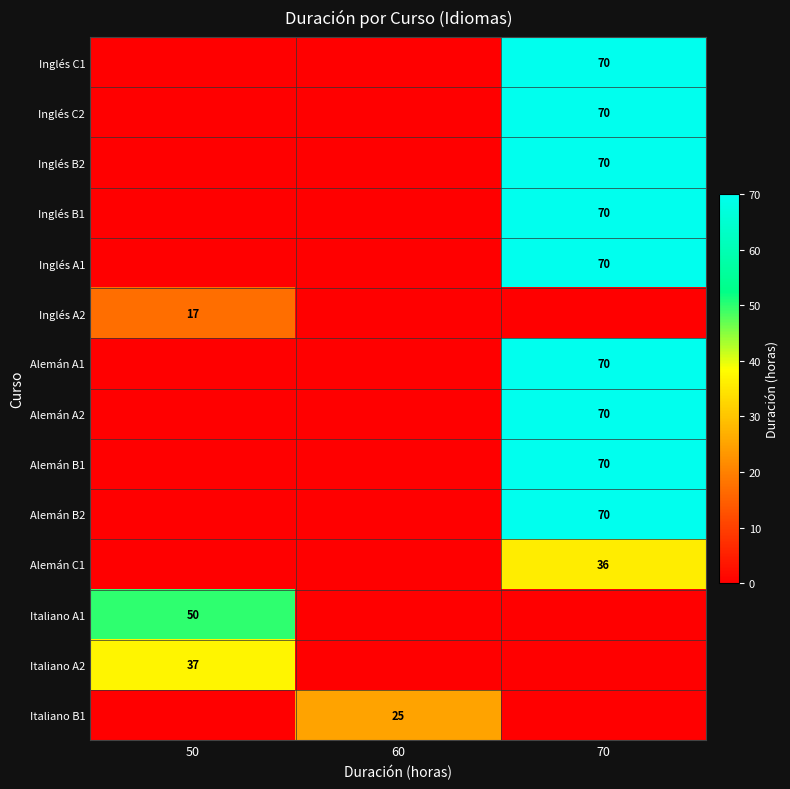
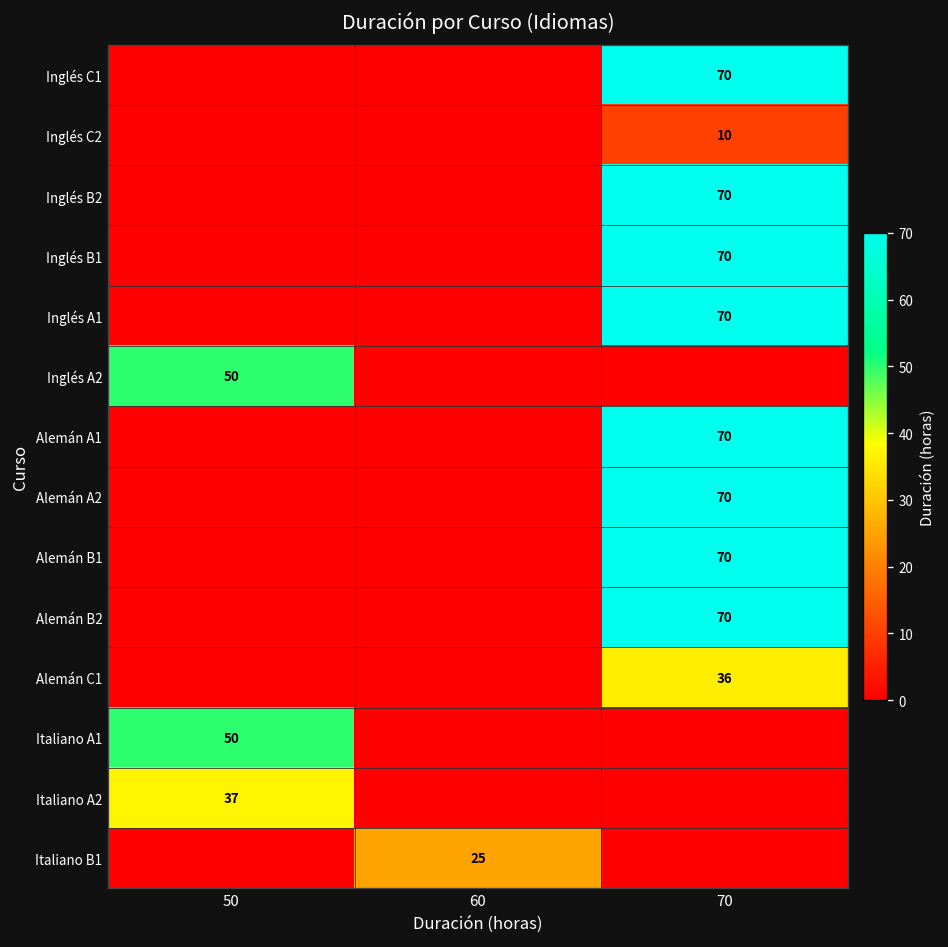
Inglés C2, 70: 70 -> 10
Inglés A2, 50: 17 -> 50
